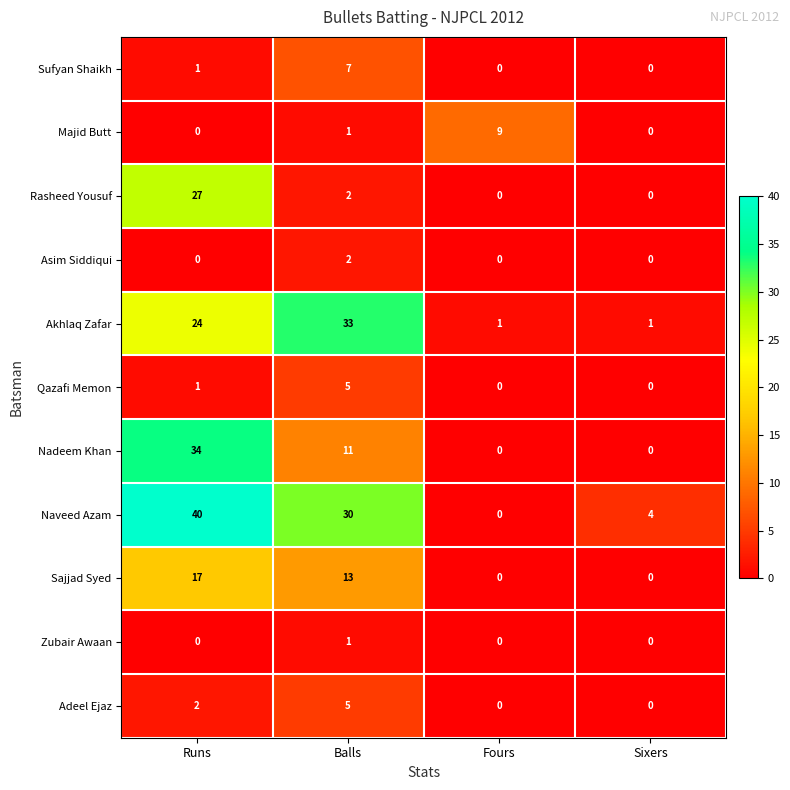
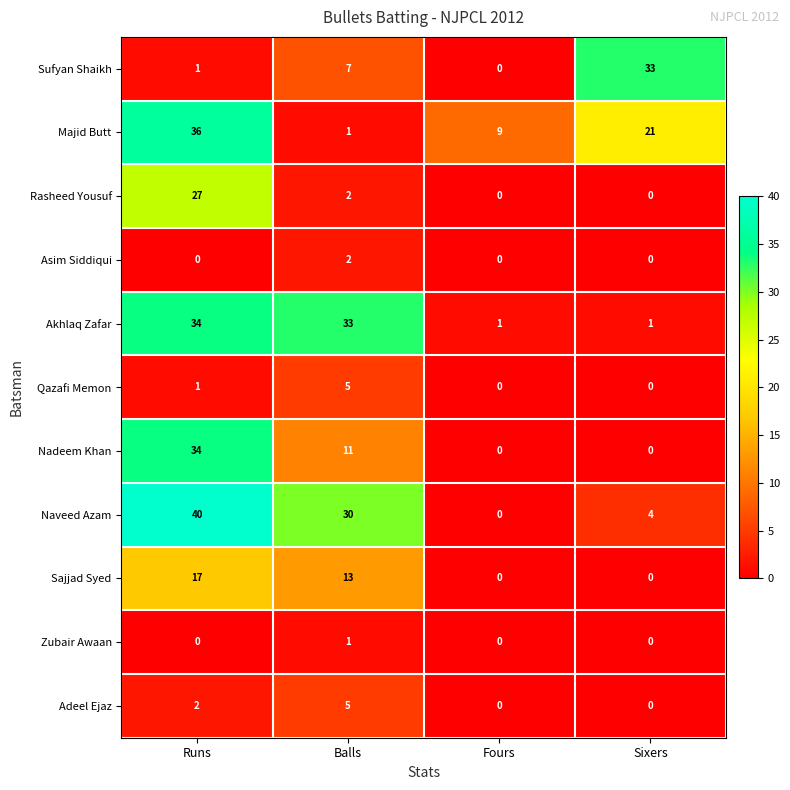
Sufyan Shaikh, Sixers: 0 -> 33
Majid Butt, Runs: 0 -> 36
Majid Butt, Sixers: 0 -> 21
Akhlaq Zafar, Runs: 24 -> 34
